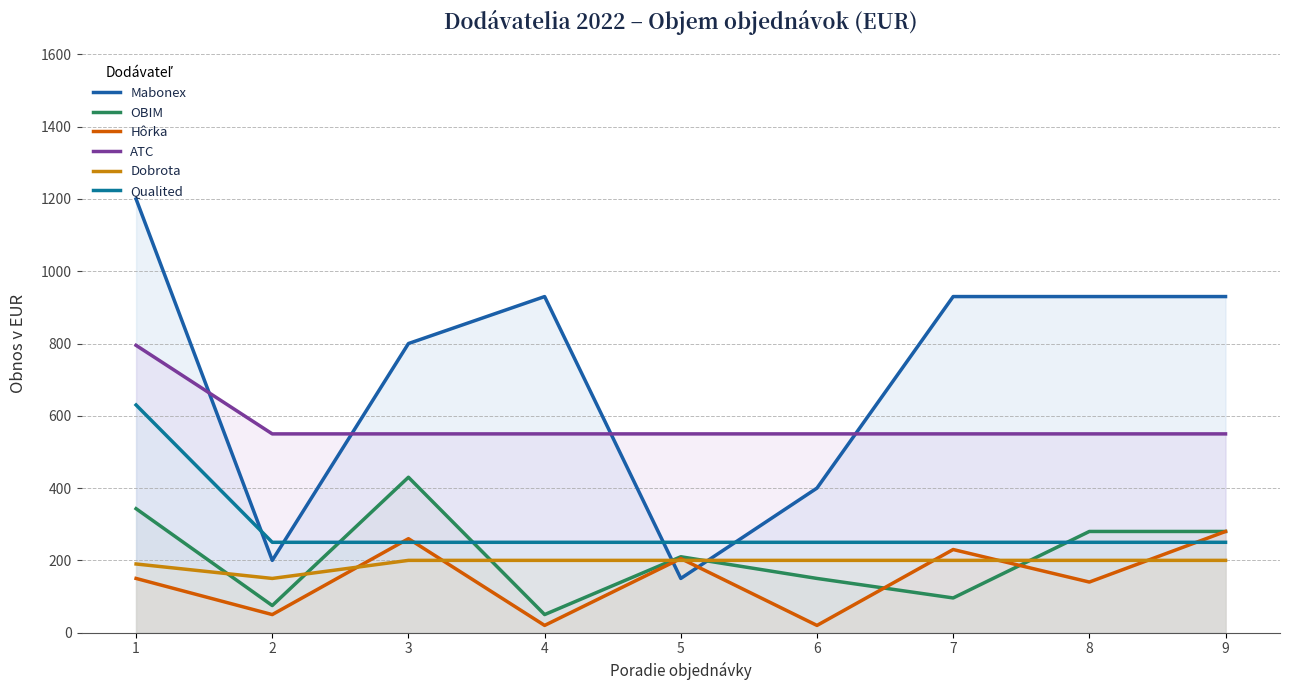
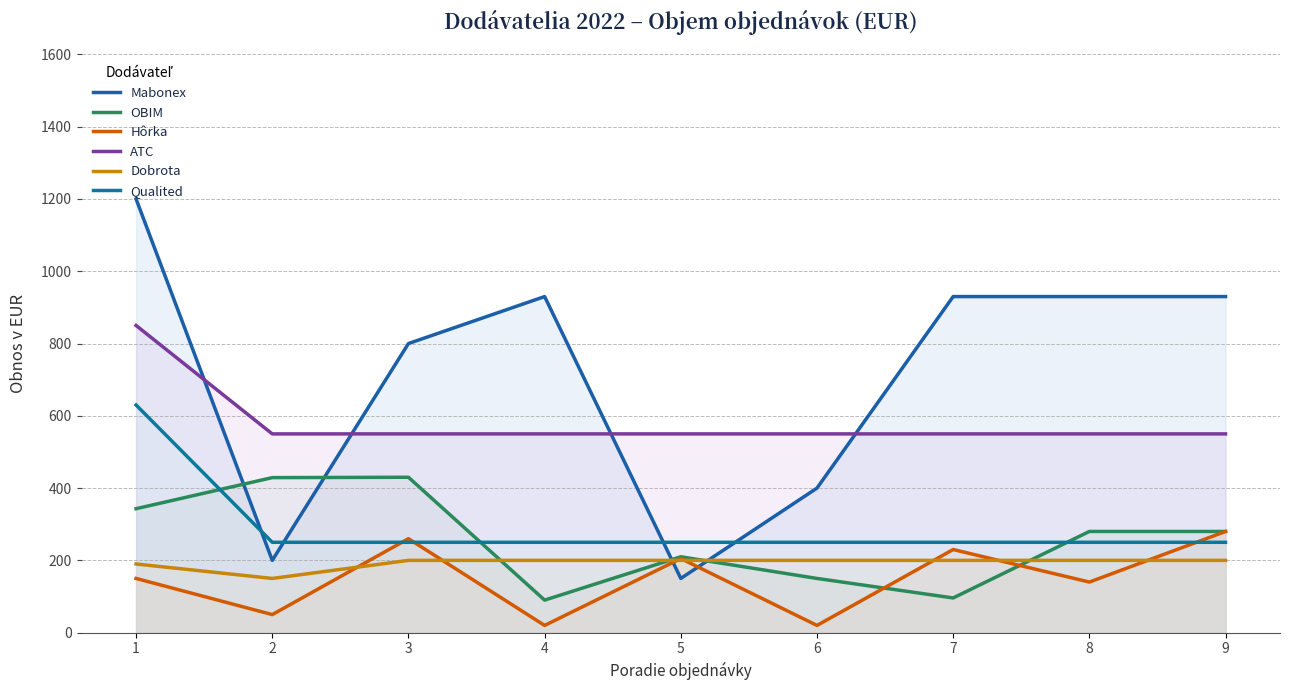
ATC, 1: 800 -> 850
OBIM, 2: 80 -> 430
OBIM, 4: 50 -> 90
